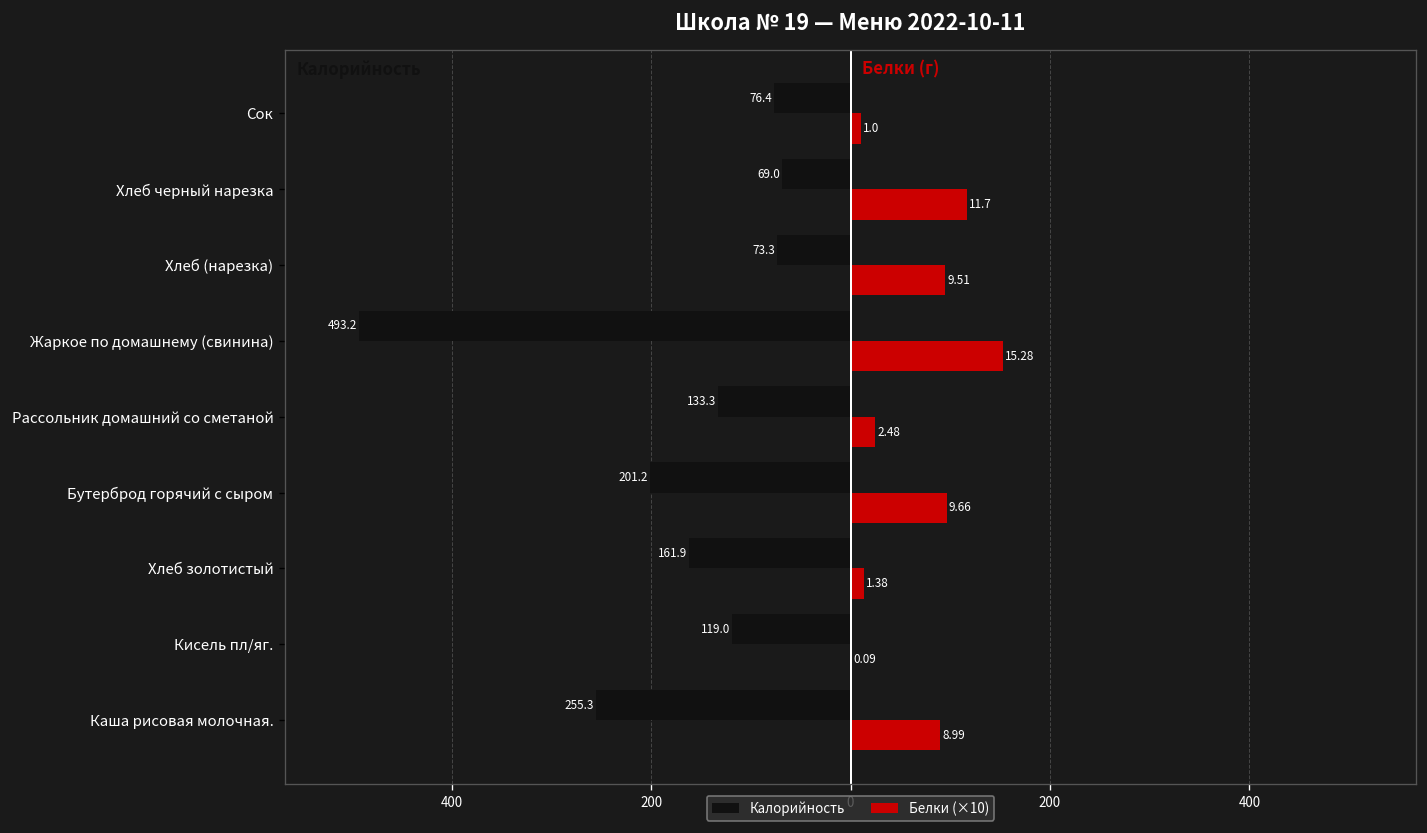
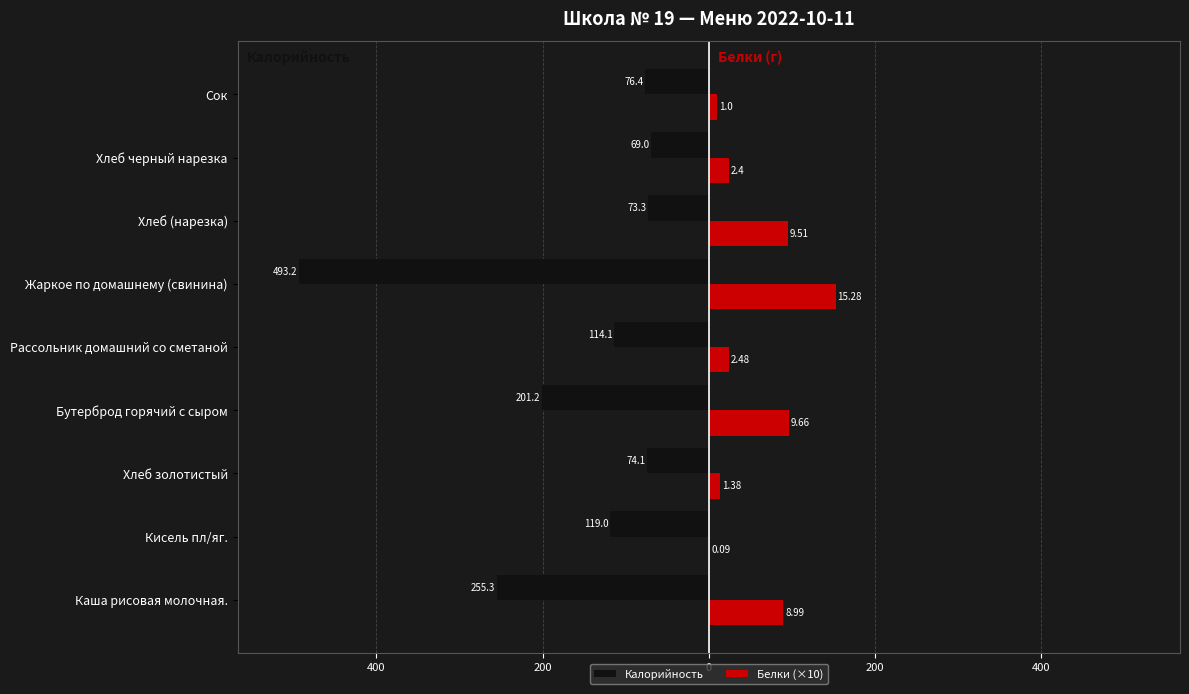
Белки (×10), Хлеб черный нарезка: 11.7 -> 2.4
Калорийность, Рассольник домашний со сметаной: 133.3 -> 114.1
Калорийность, Хлеб золотистый: 161.9 -> 74.1
